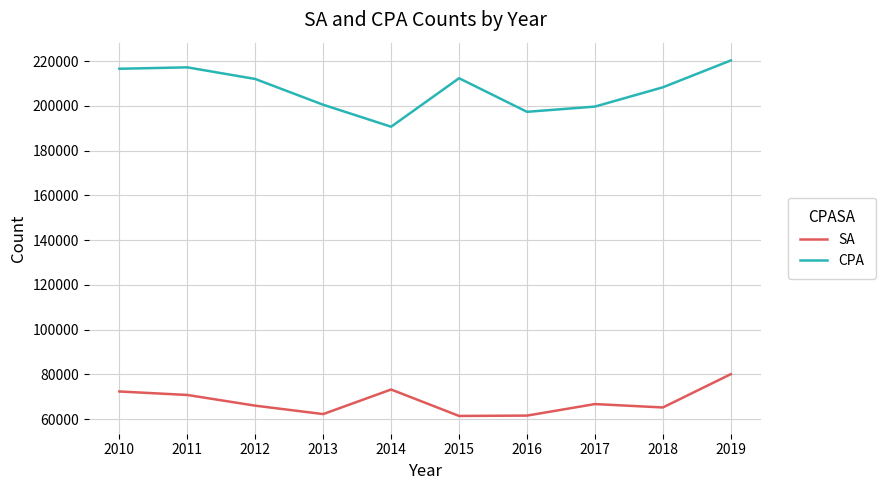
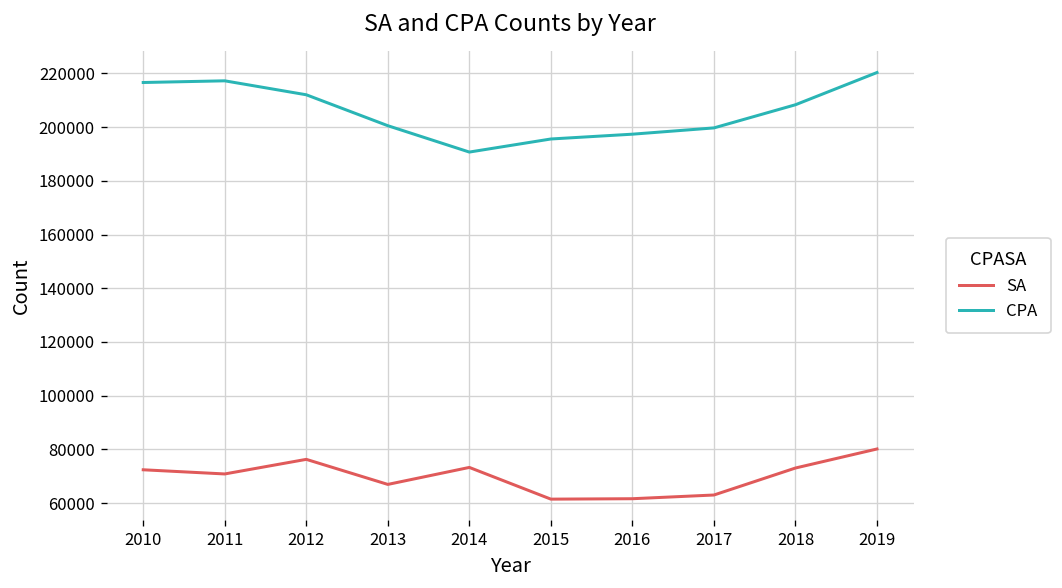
SA, 2012: 66000 -> 76000
SA, 2013: 62000 -> 67000
CPA, 2015: 212000 -> 196000
SA, 2017: 67000 -> 63000
SA, 2018: 65000 -> 73000
